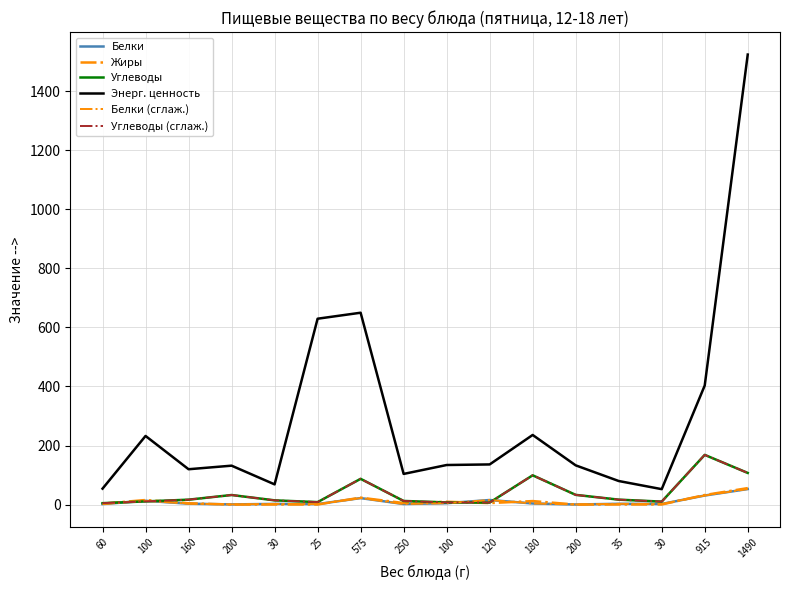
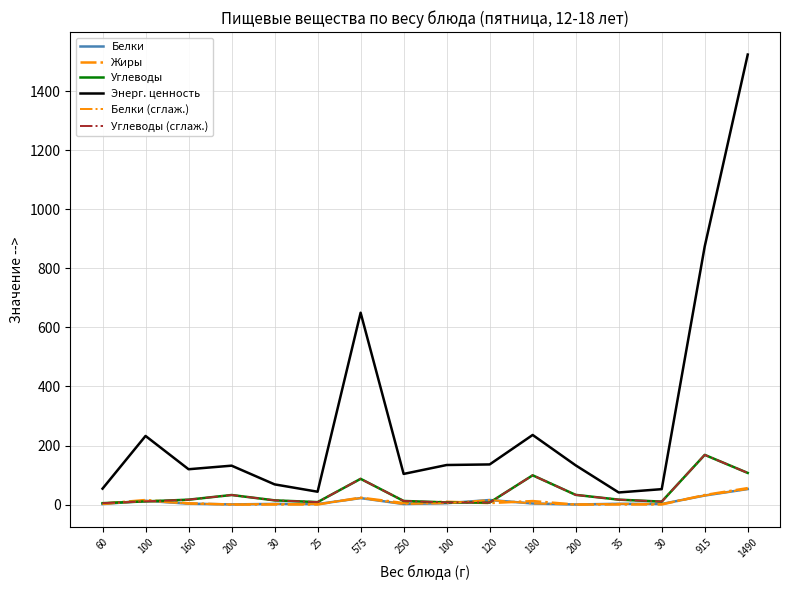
Энерг. ценность, 25: 630 -> 40
Энерг. ценность, 35: 80 -> 40
Энерг. ценность, 915: 400 -> 870
